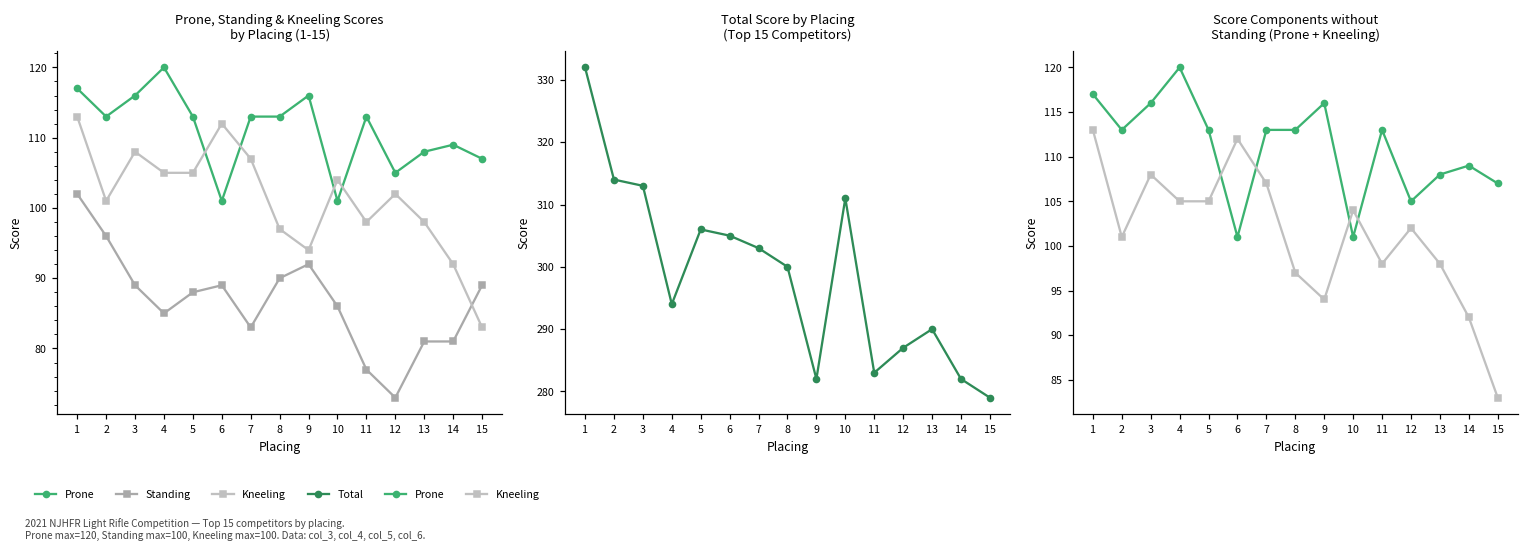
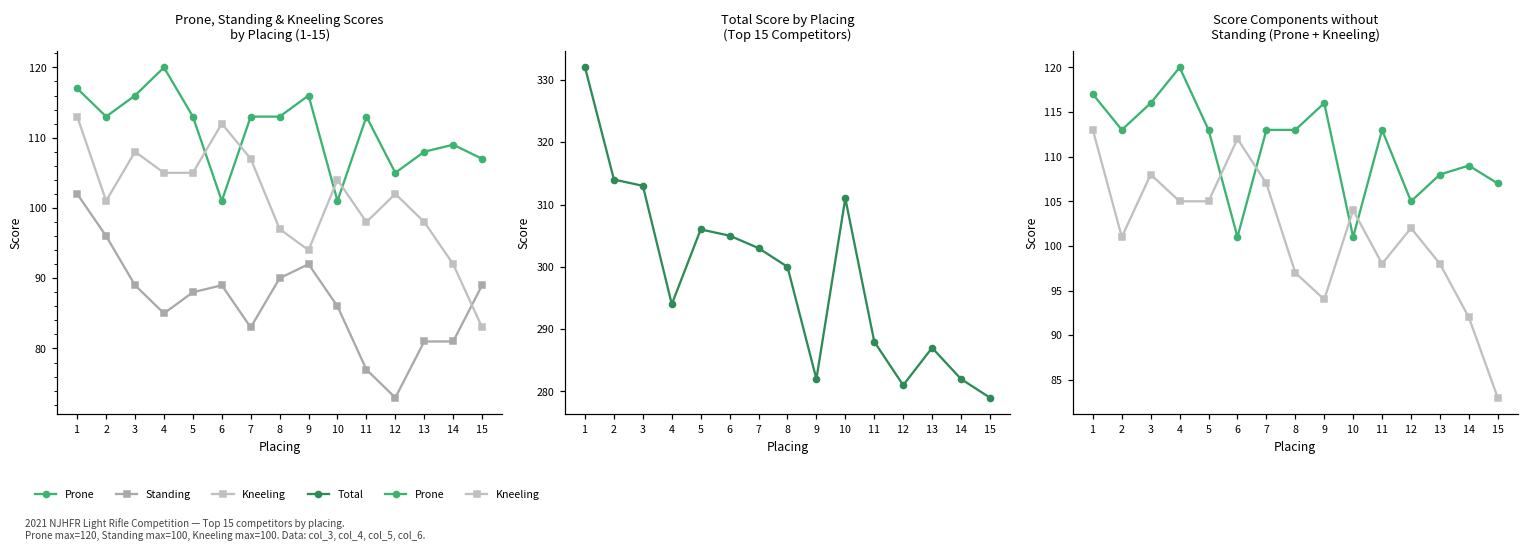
Total Score by Placing (Top 15 Competitors), 11: 283 -> 288
Total Score by Placing (Top 15 Competitors), 12: 287 -> 281
Total Score by Placing (Top 15 Competitors), 13: 290 -> 287
